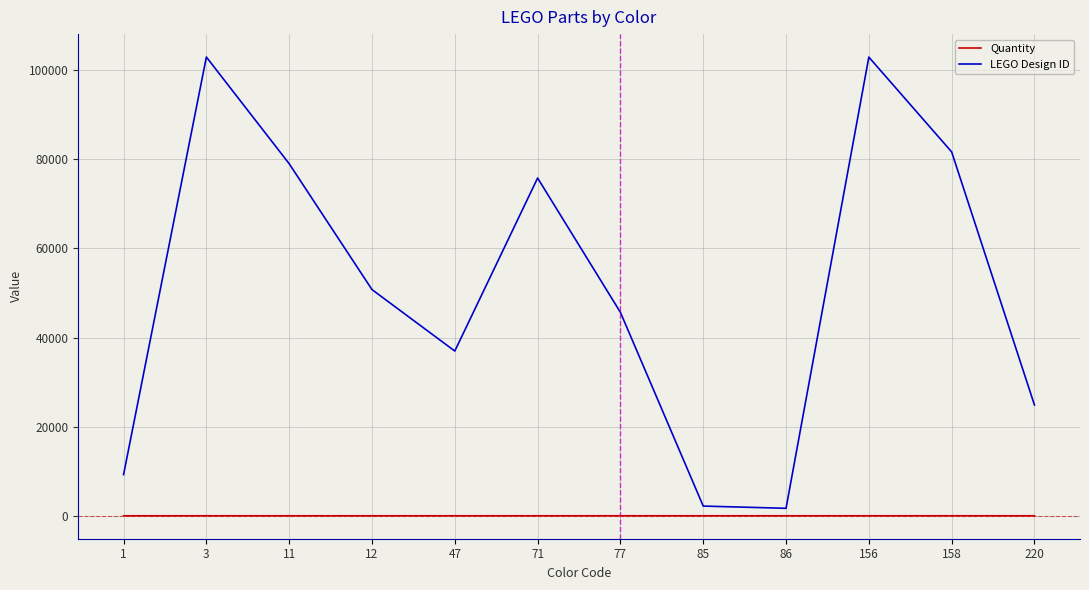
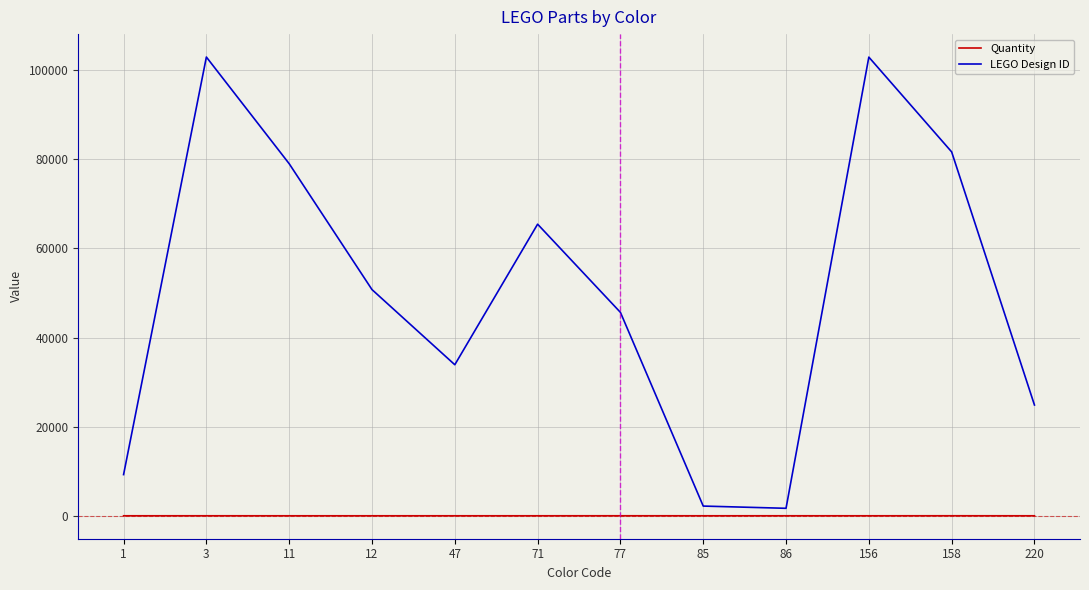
LEGO Design ID, 47: 37000 -> 34000
LEGO Design ID, 71: 76000 -> 65000
